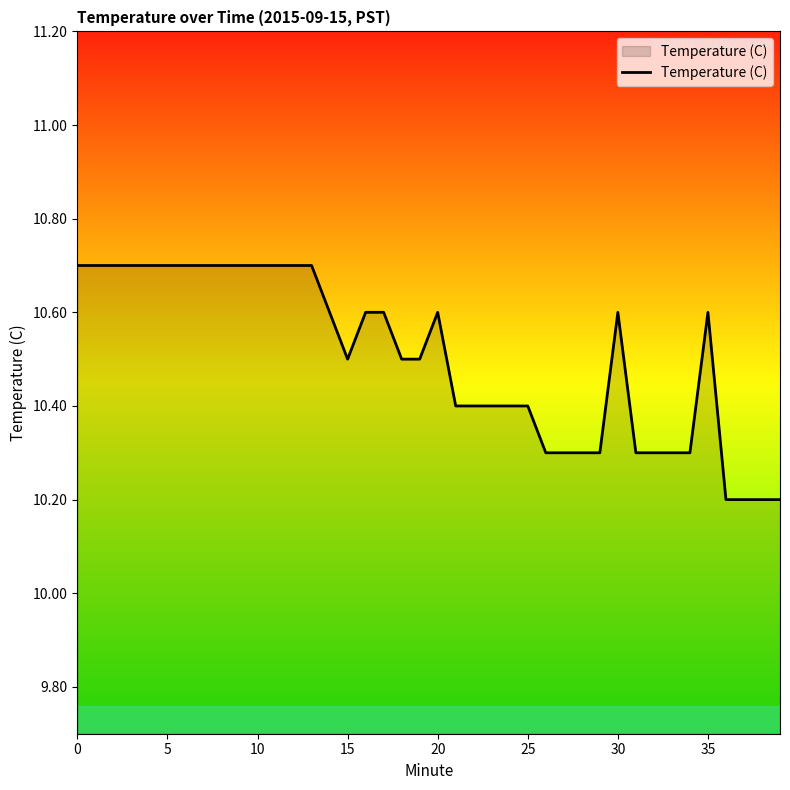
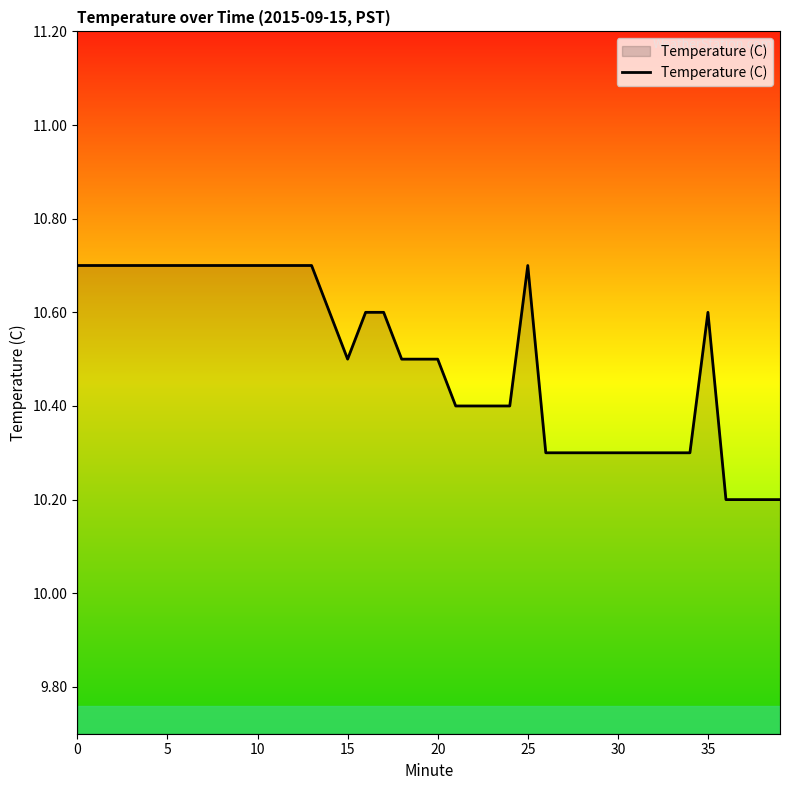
20: 10.6 -> 10.5
25: 10.4 -> 10.7
30: 10.6 -> 10.3
